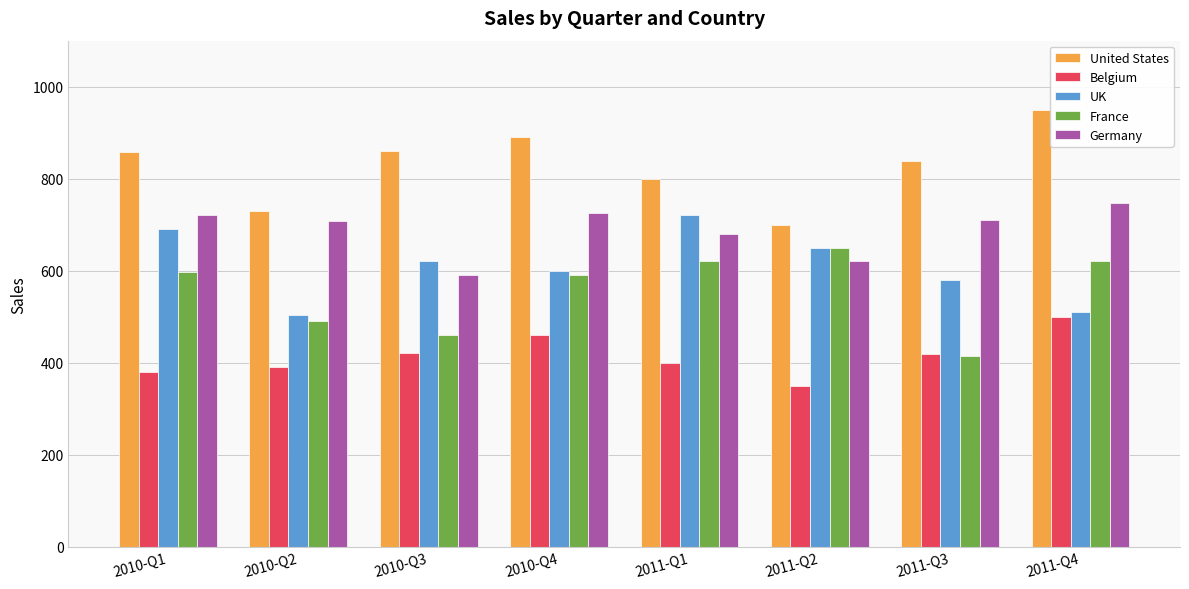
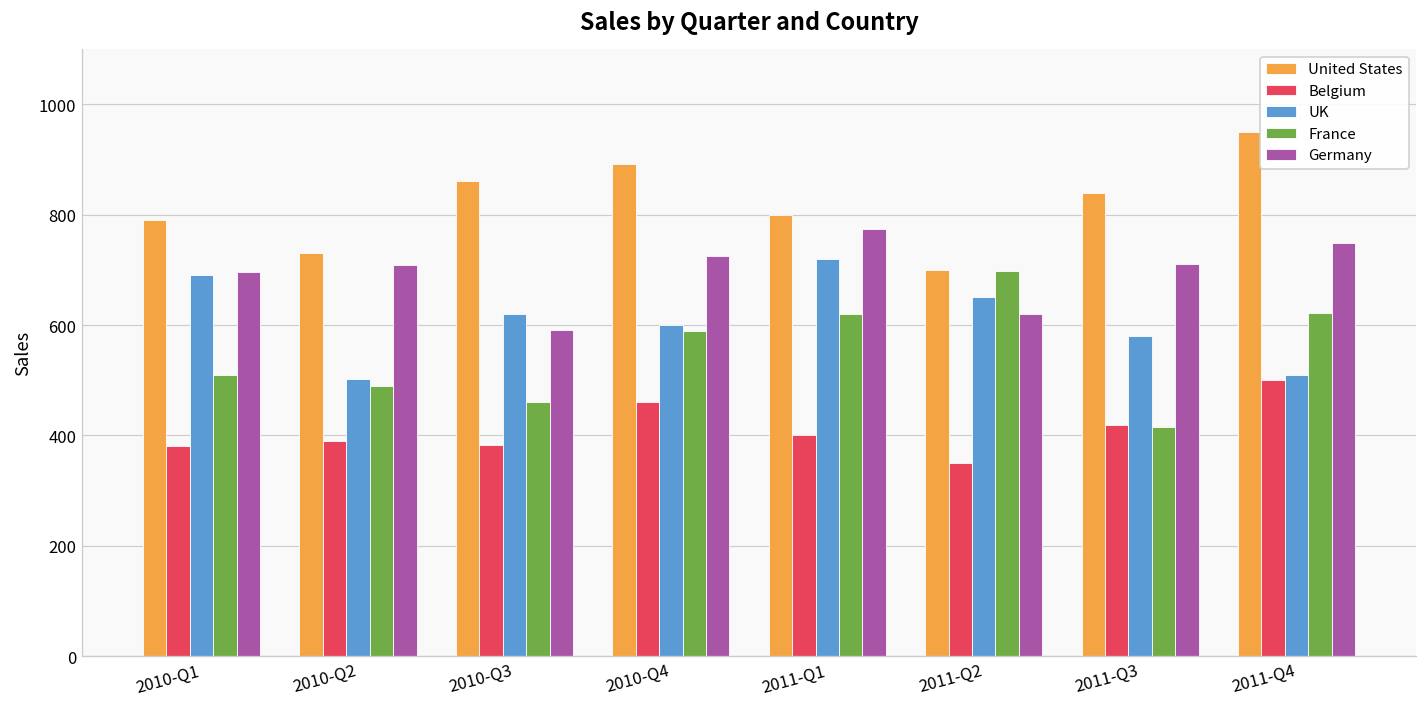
United States, 2010-Q1: 860 -> 790
France, 2010-Q1: 600 -> 510
Germany, 2010-Q1: 720 -> 700
Belgium, 2010-Q3: 420 -> 380
Germany, 2011-Q1: 680 -> 770
France, 2011-Q2: 650 -> 700
